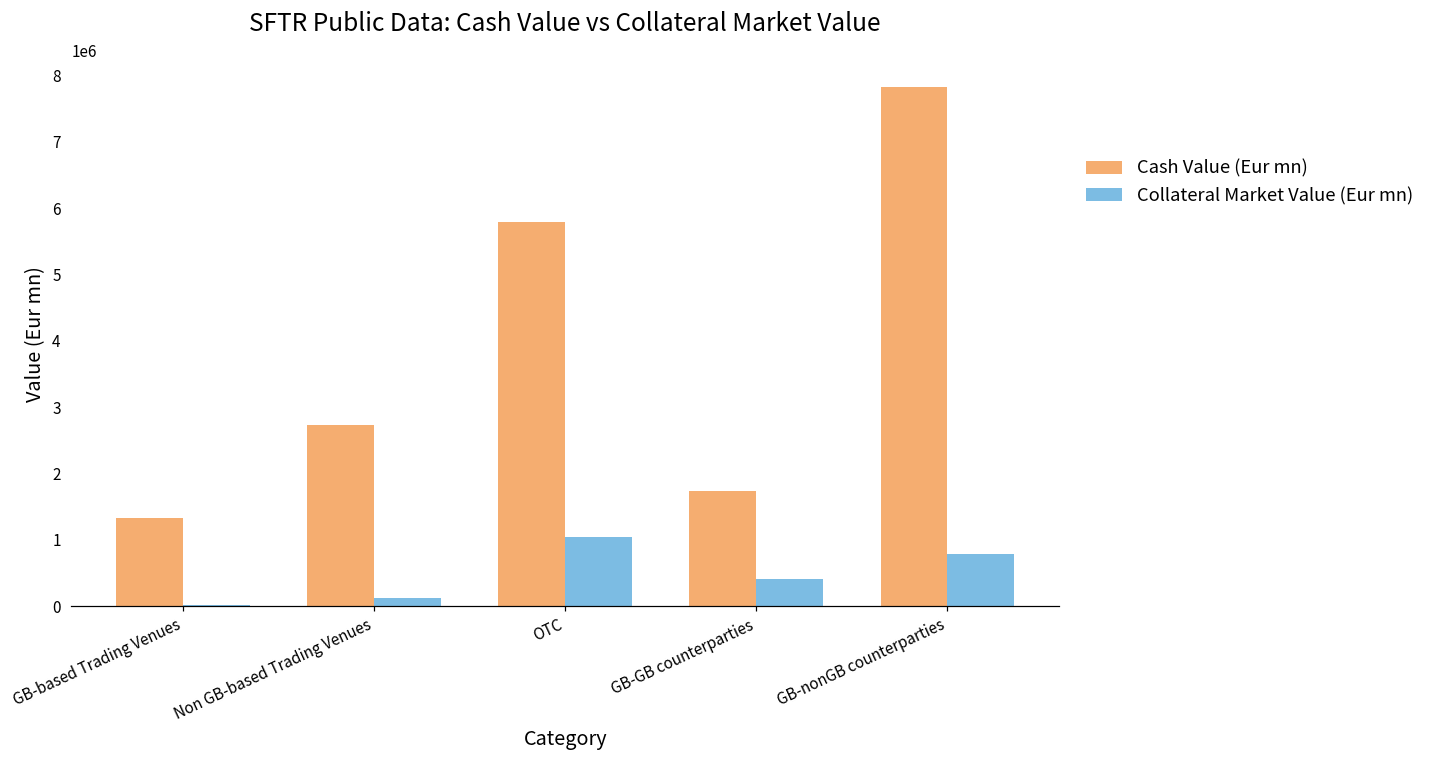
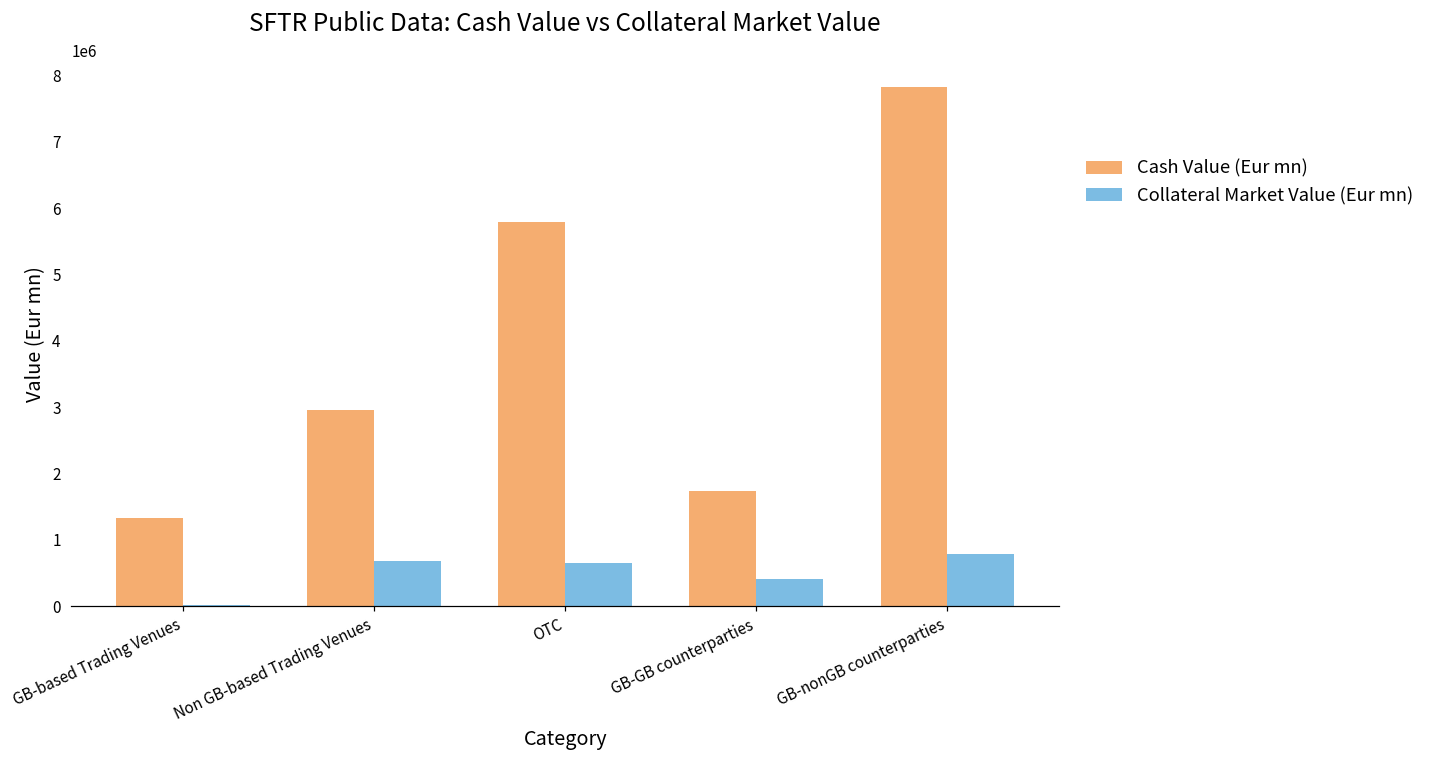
Cash Value (Eur mn), Non GB-based Trading Venues: 2700000 -> 3000000
Collateral Market Value (Eur mn), Non GB-based Trading Venues: 100000 -> 700000
Collateral Market Value (Eur mn), OTC: 1000000 -> 700000
